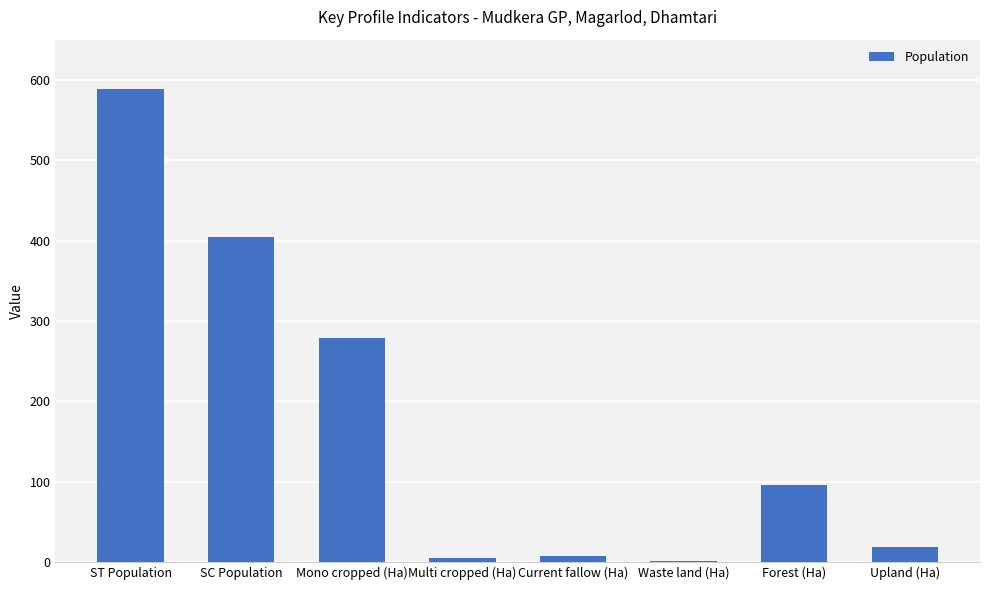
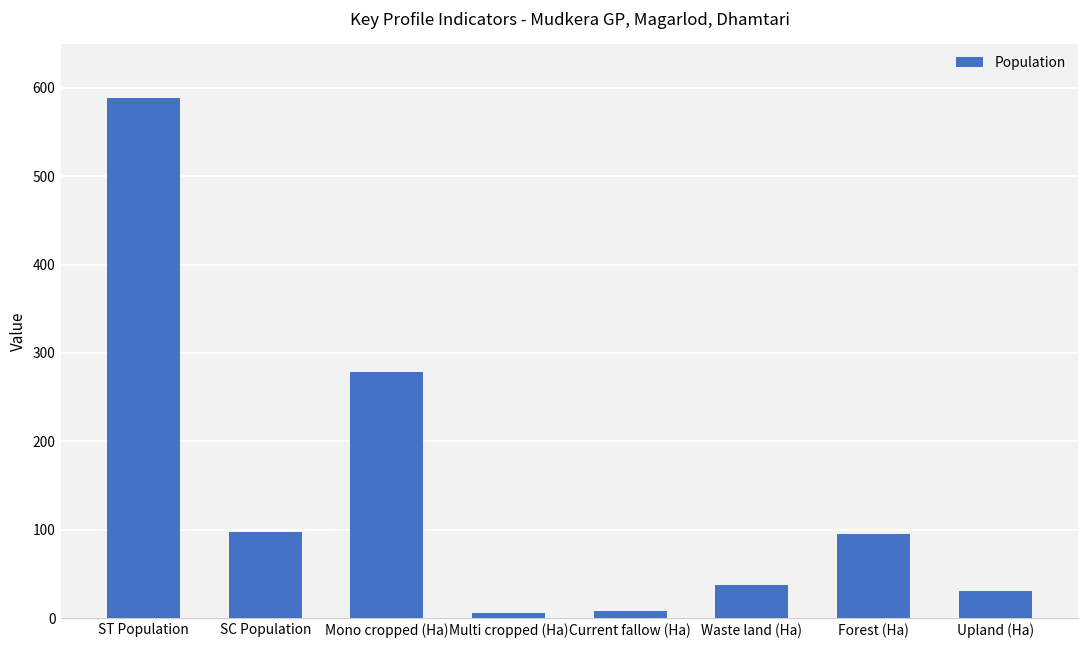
SC Population: 400 -> 100
Waste land (Ha): 0 -> 40
Upland (Ha): 20 -> 30
